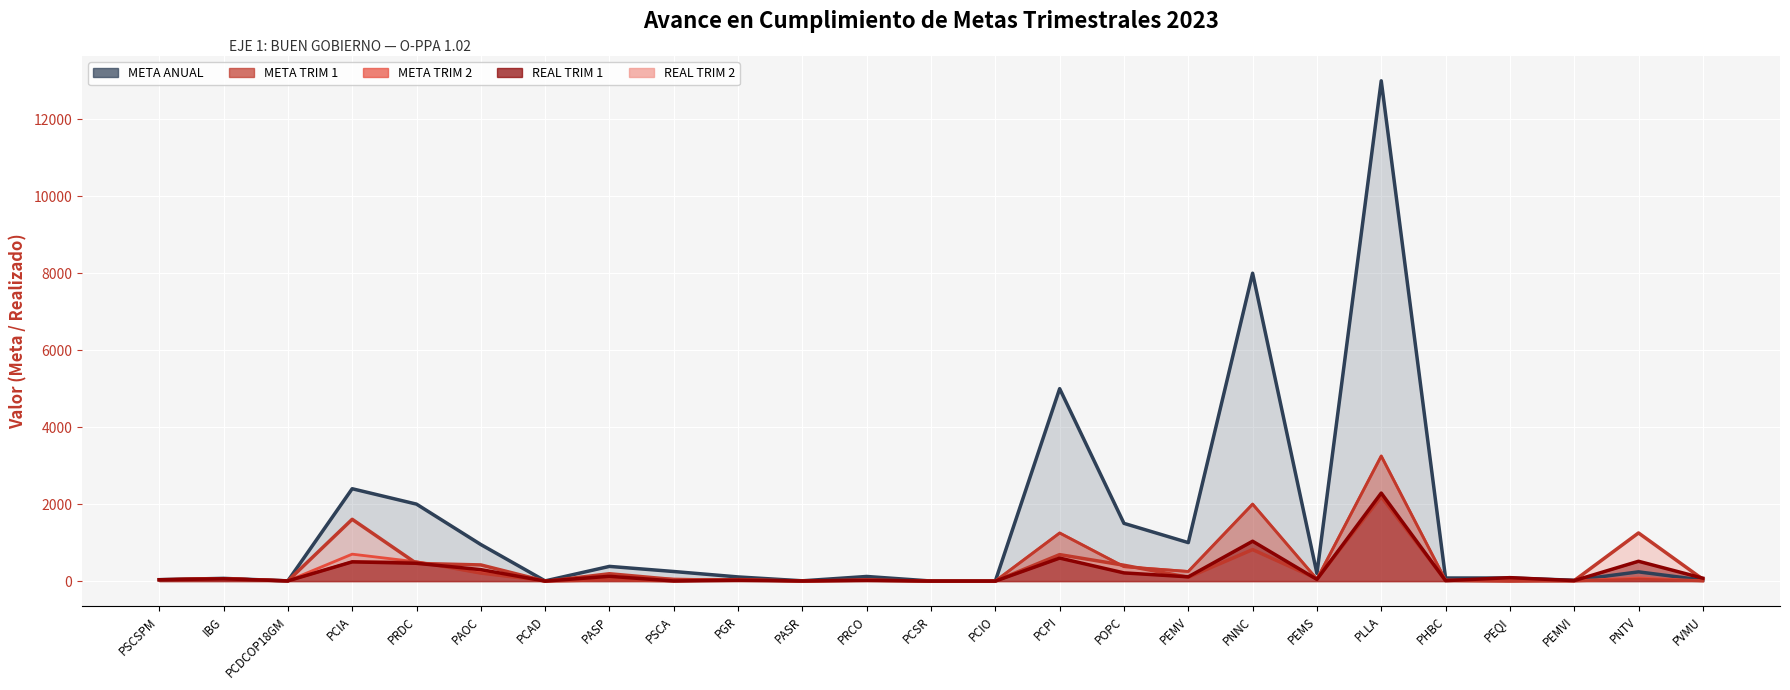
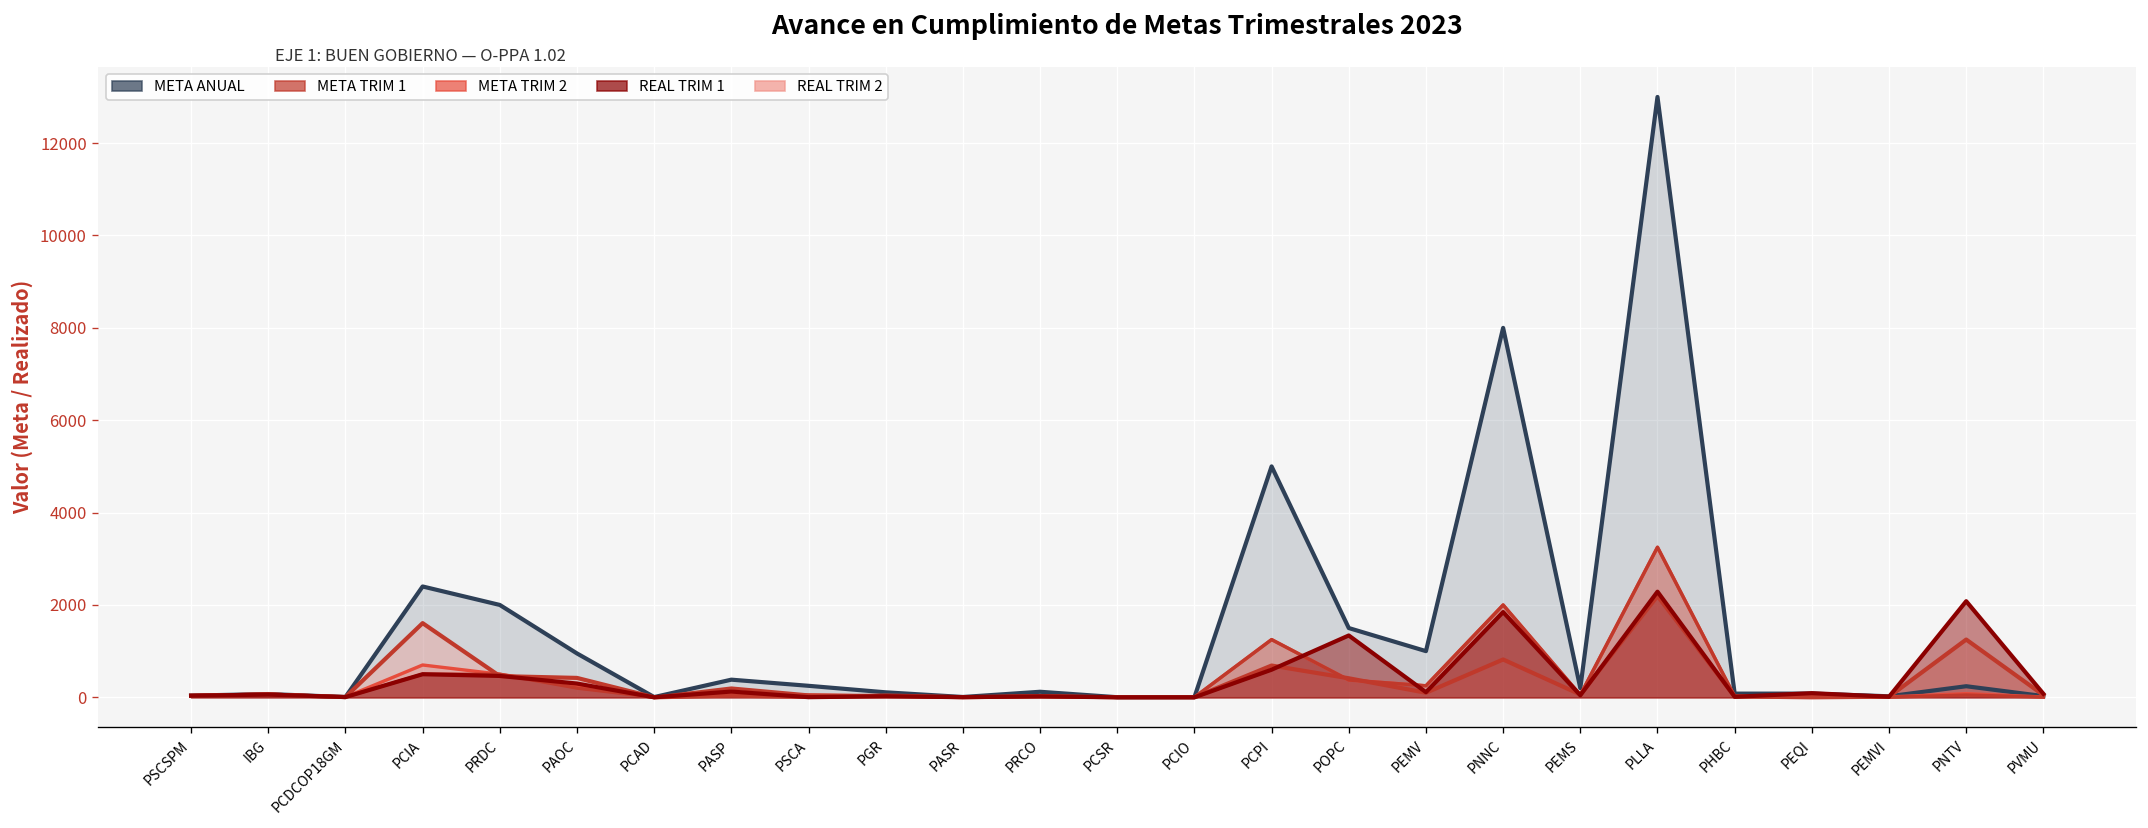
REAL TRIM 1, POPC: 200 -> 1300
REAL TRIM 1, PNNC: 1000 -> 1800
REAL TRIM 1, PNTV: 500 -> 2100
